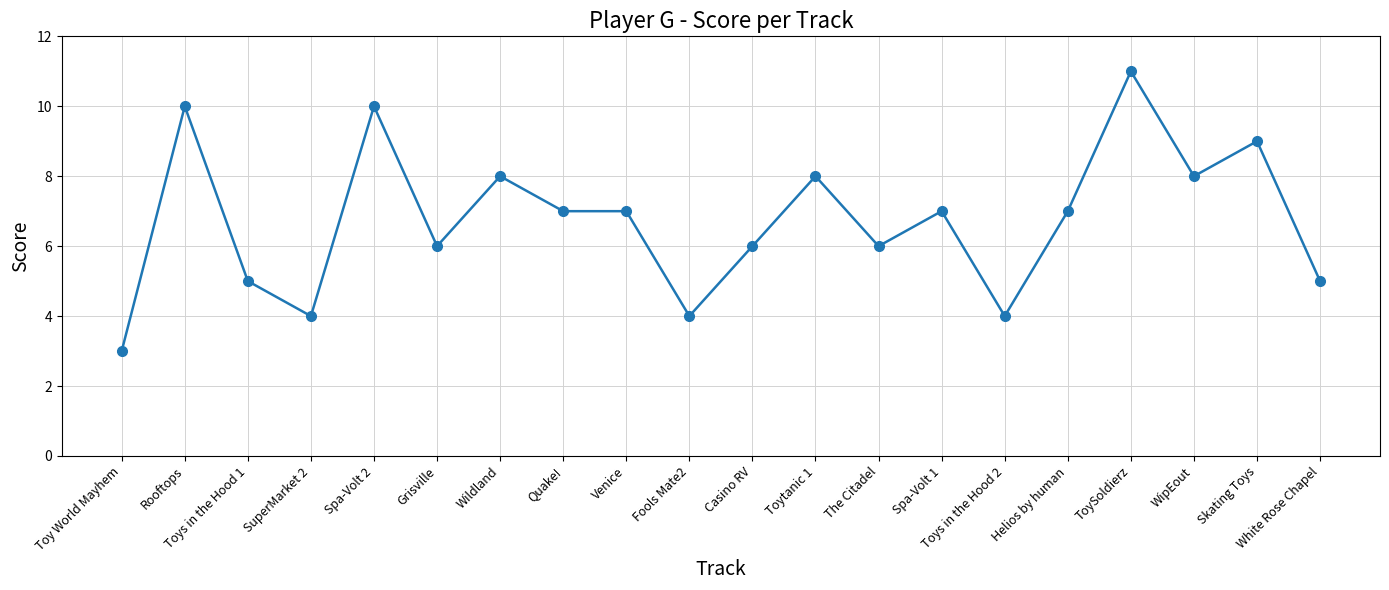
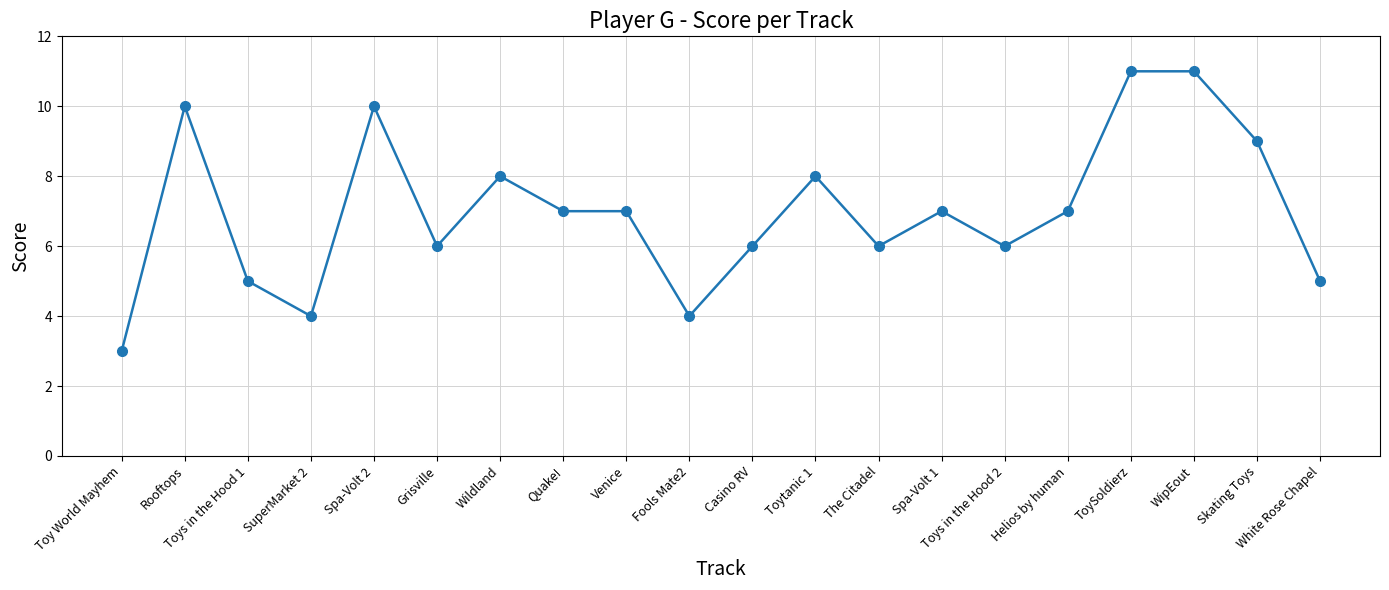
Toys in the Hood 2: 4 -> 6
WipEout: 8 -> 11
